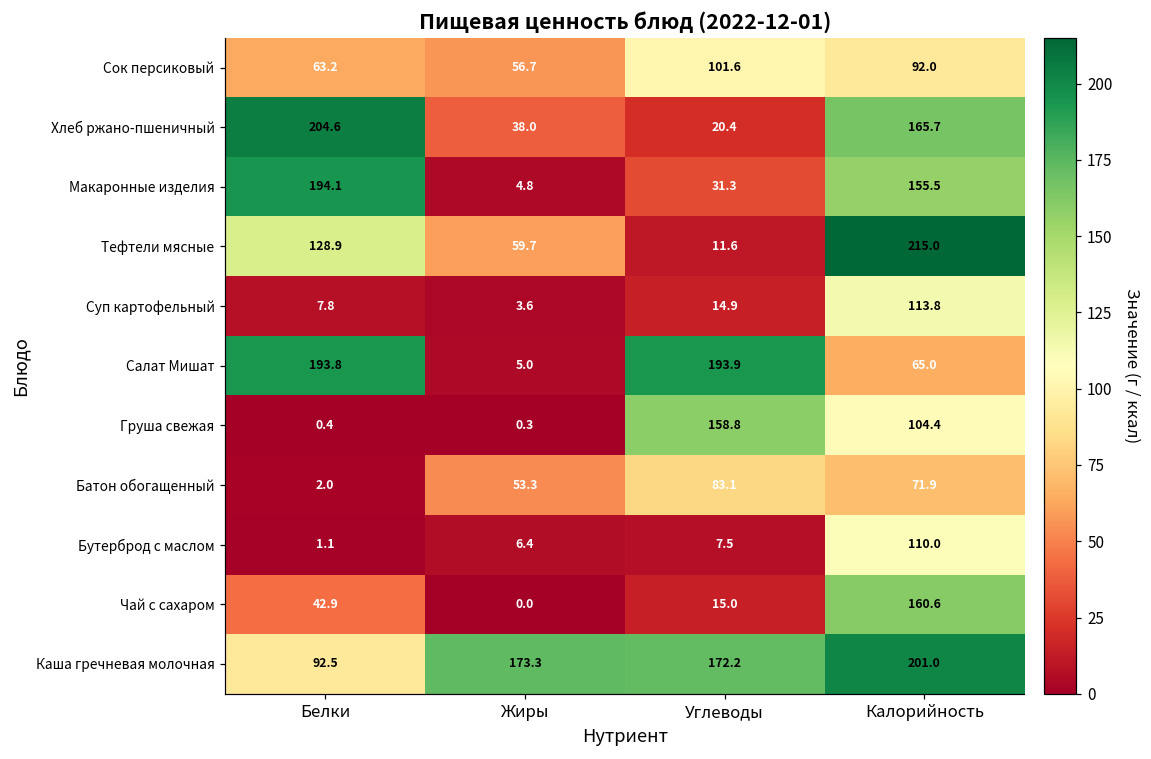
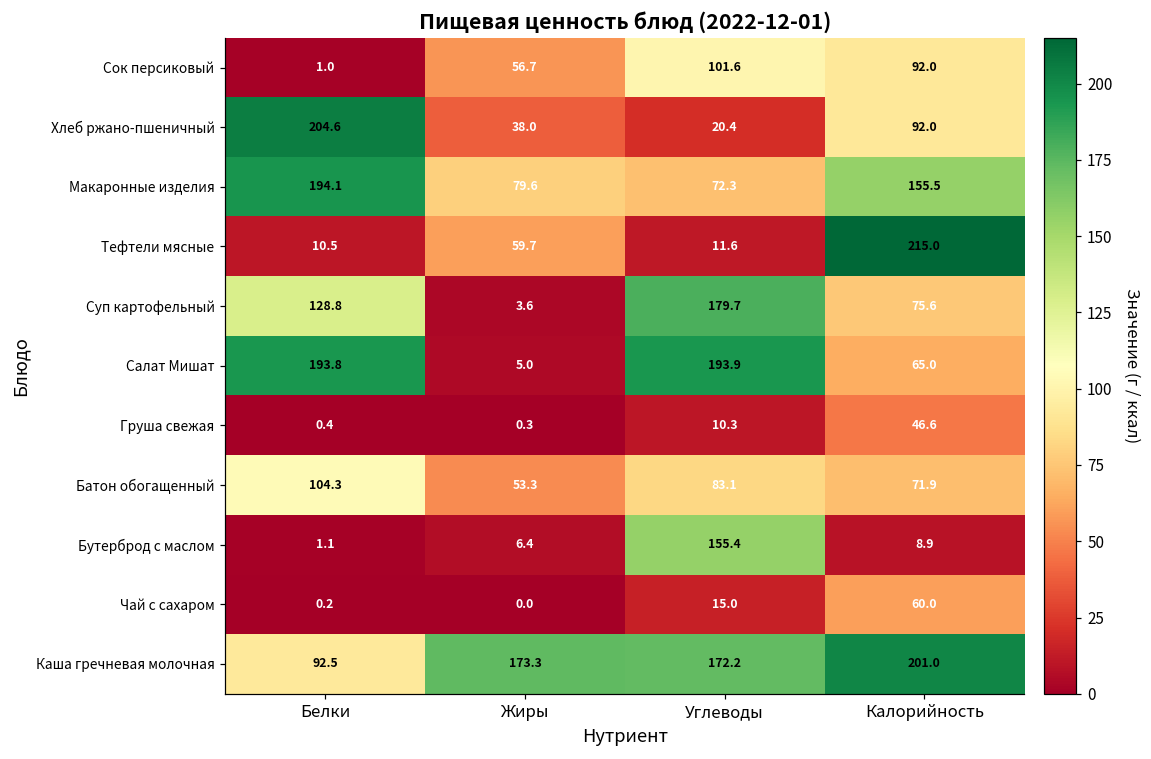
Сок персиковый, Белки: 63.2 -> 1.0
Хлеб ржано-пшеничный, Калорийность: 165.7 -> 92.0
Макаронные изделия, Жиры: 4.8 -> 79.6
Макаронные изделия, Углеводы: 31.3 -> 72.3
Тефтели мясные, Белки: 128.9 -> 10.5
Суп картофельный, Белки: 7.8 -> 128.8
Суп картофельный, Углеводы: 14.9 -> 179.7
Суп картофельный, Калорийность: 113.8 -> 75.6
Груша свежая, Углеводы: 158.8 -> 10.3
Груша свежая, Калорийность: 104.4 -> 46.6
Батон обогащенный, Белки: 2.0 -> 104.3
Бутерброд с маслом, Углеводы: 7.5 -> 155.4
Бутерброд с маслом, Калорийность: 110.0 -> 8.9
Чай с сахаром, Белки: 42.9 -> 0.2
Чай с сахаром, Калорийность: 160.6 -> 60.0
